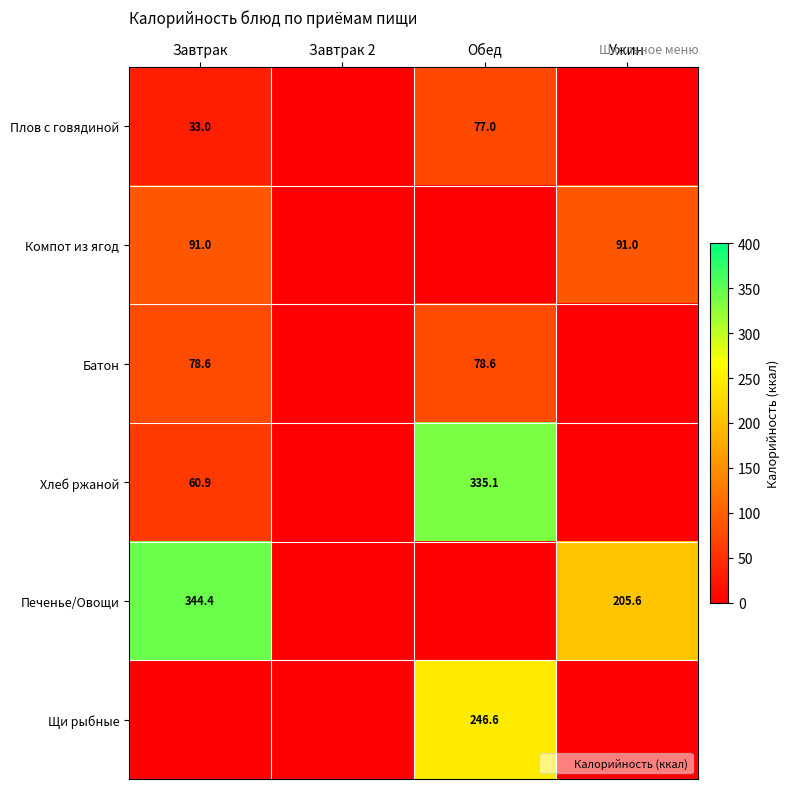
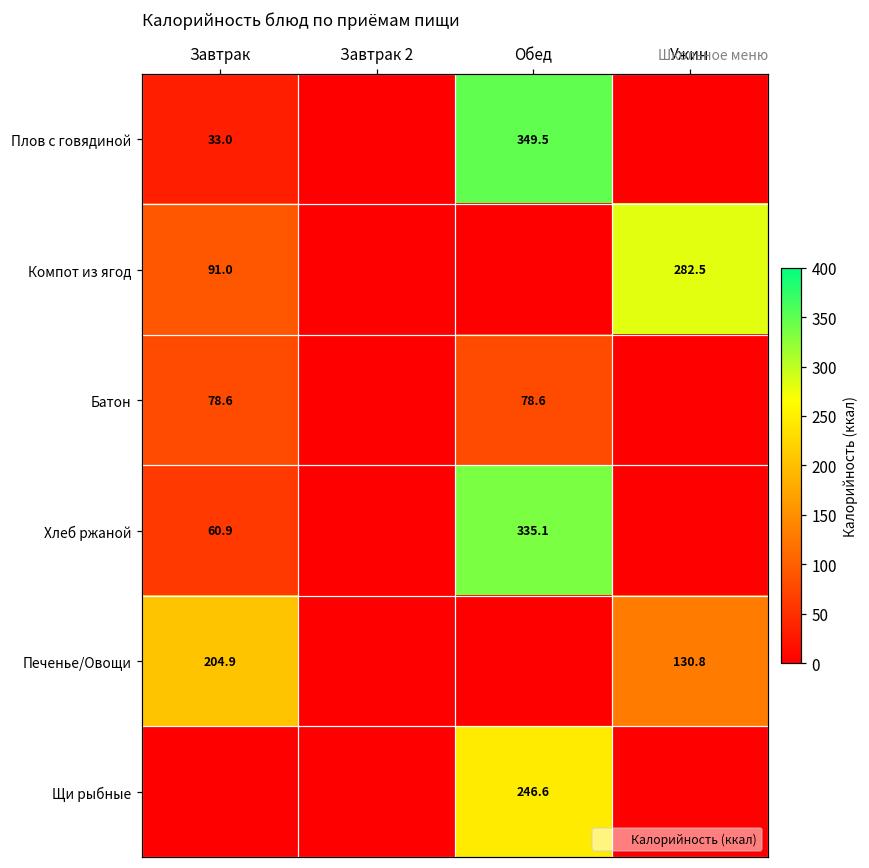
Плов с говядиной, Обед: 77.0 -> 349.5
Компот из ягод, Ужин: 91.0 -> 282.5
Печенье/Овощи, Завтрак: 344.4 -> 204.9
Печенье/Овощи, Ужин: 205.6 -> 130.8
